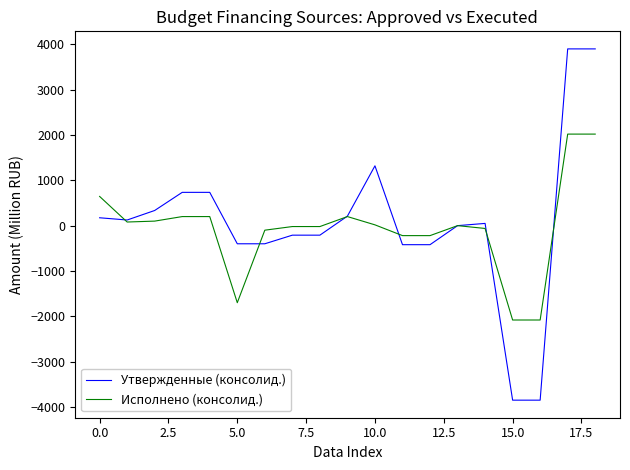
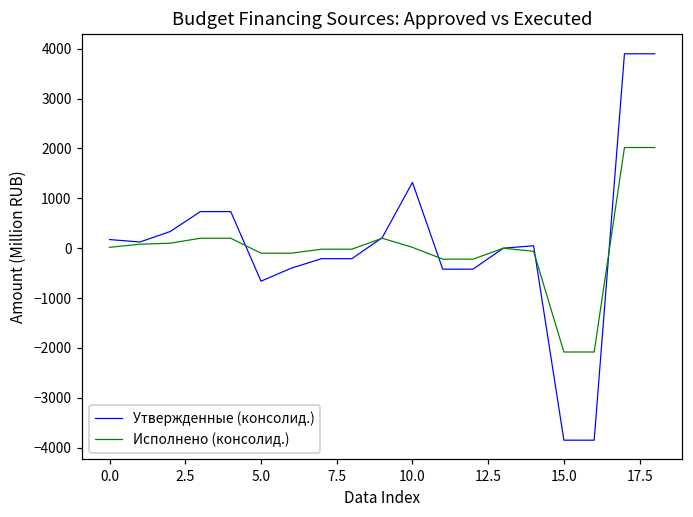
Исполнено (консолид.), 0.0: 600 -> 0
Утвержденные (консолид.), 5.0: -400 -> -700
Исполнено (консолид.), 5.0: -1700 -> -100
